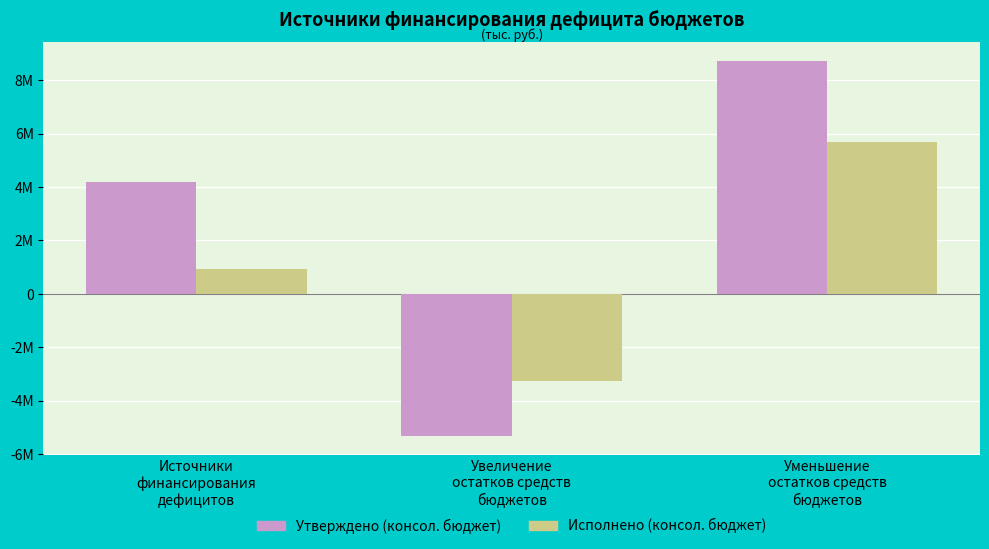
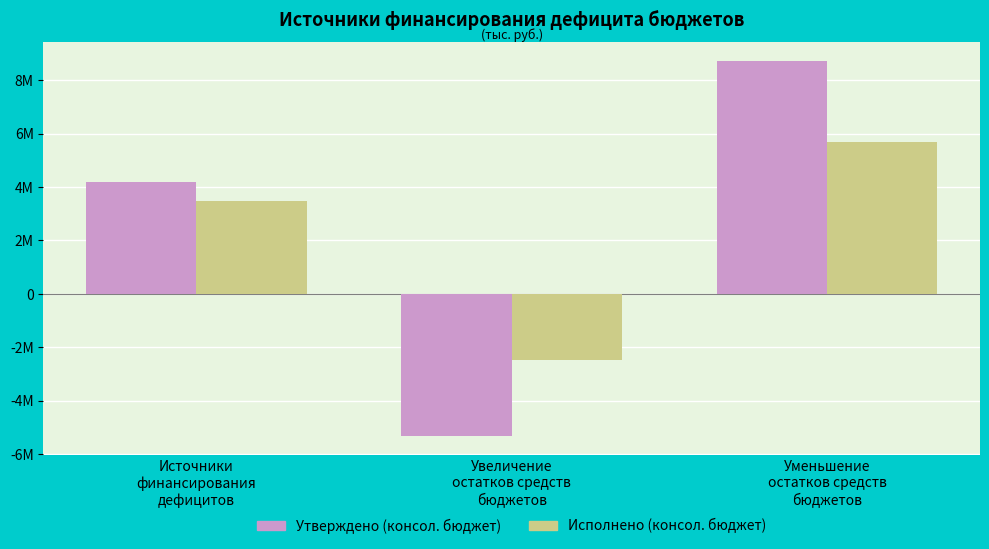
Исполнено (консол. бюджет), Источники финансирования дефицитов: 900000 -> 3500000
Исполнено (консол. бюджет), Увеличение остатков средств бюджетов: -3300000 -> -2500000
